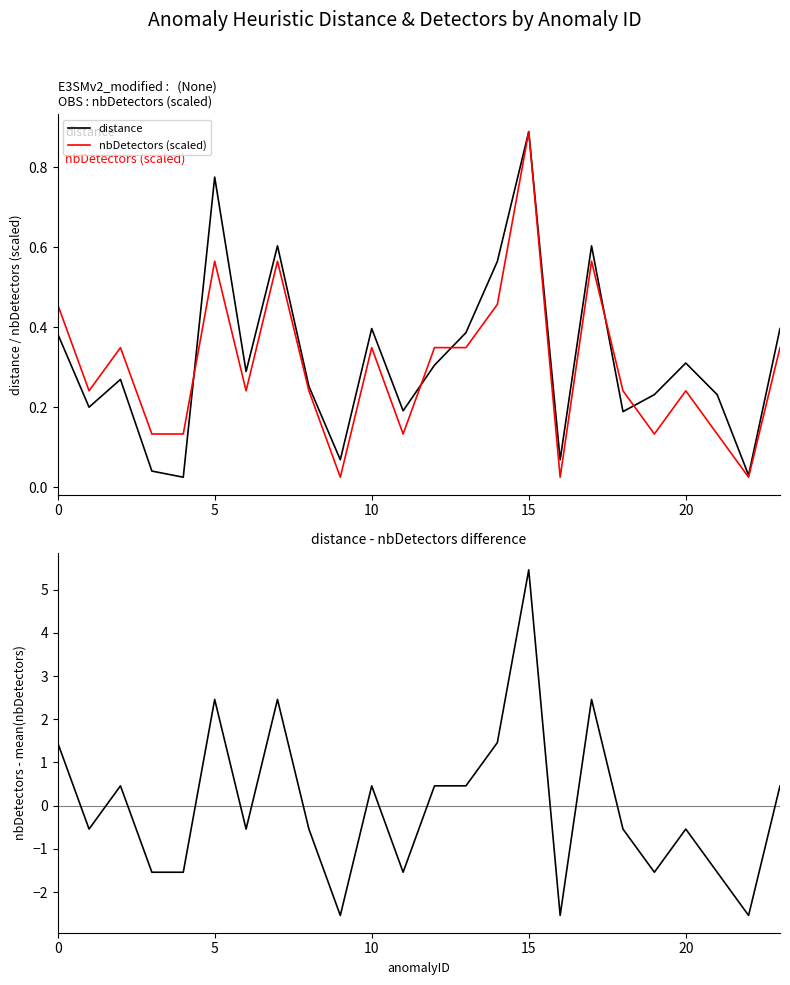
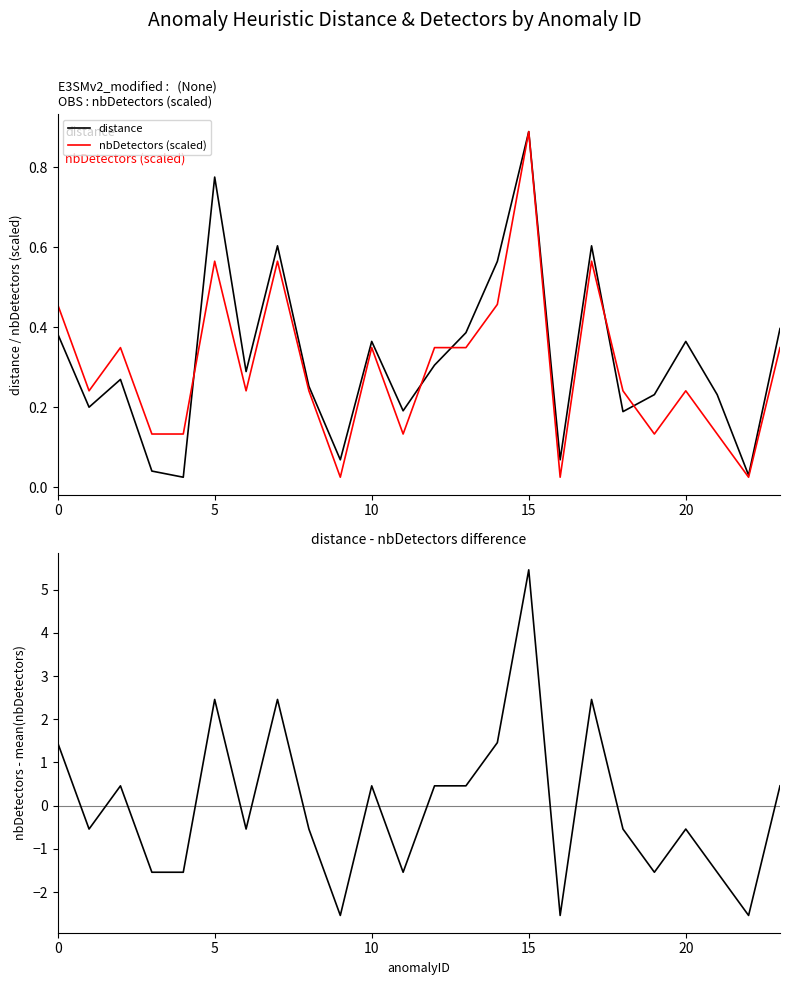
E3SMv2_modified : (None) OBS : nbDetectors (scaled), distance, 10: 0.40 -> 0.37
E3SMv2_modified : (None) OBS : nbDetectors (scaled), distance, 20: 0.31 -> 0.36
